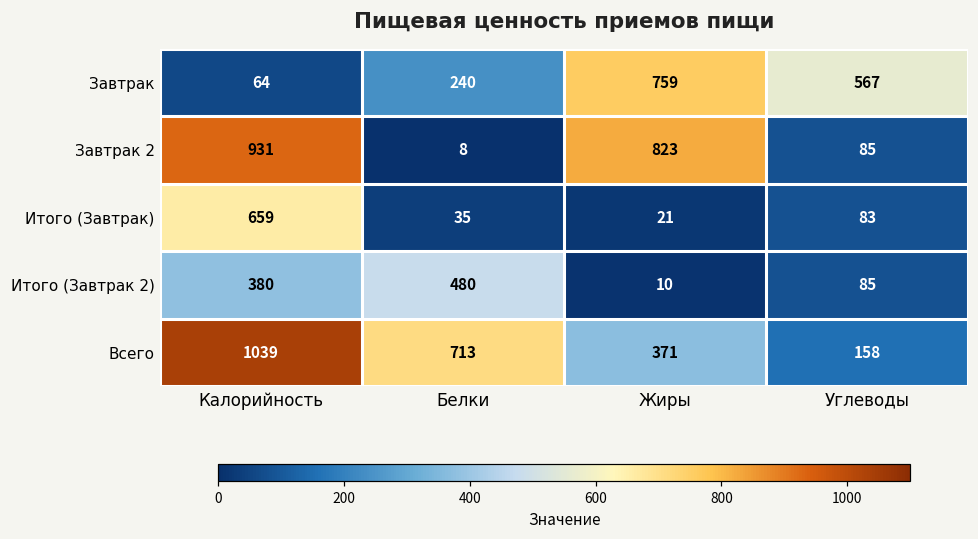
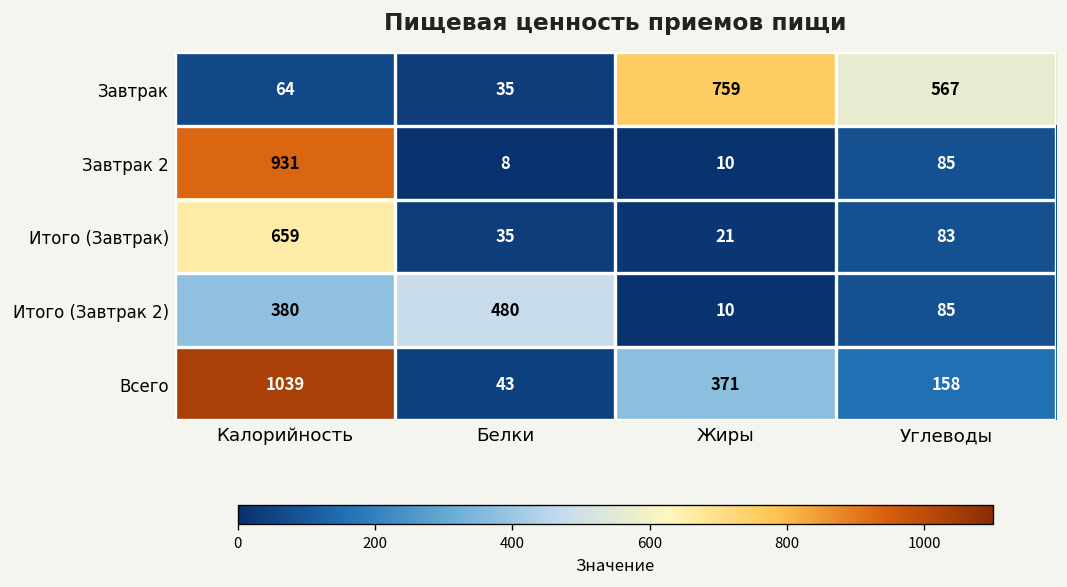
Завтрак, Белки: 240 -> 35
Завтрак 2, Жиры: 823 -> 10
Всего, Белки: 713 -> 43
